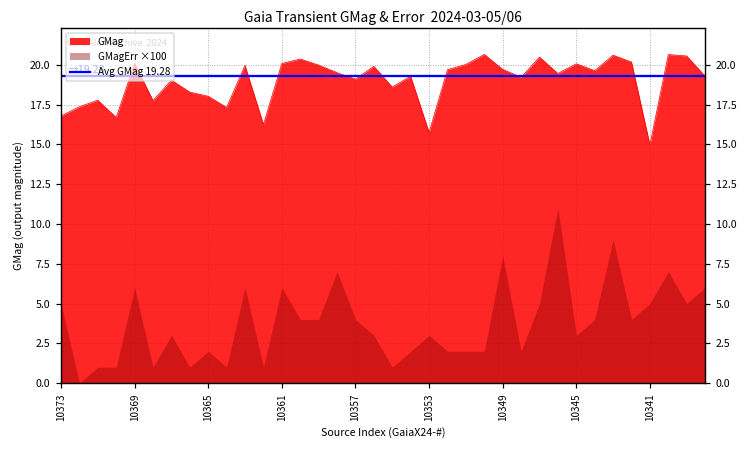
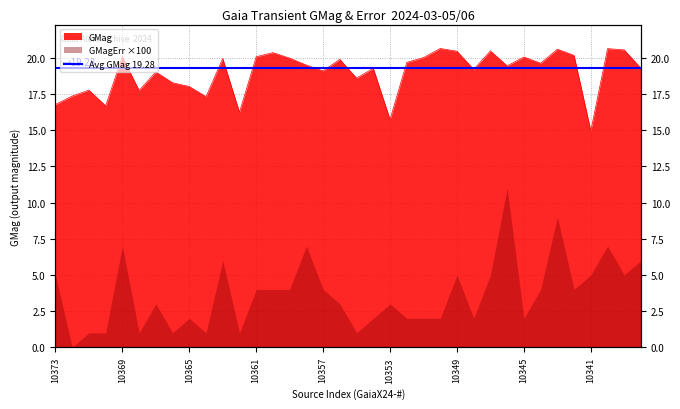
GMagErr ×100, 10369: 6.0 -> 7.0
GMagErr ×100, 10361: 6.0 -> 4.0
GMag, 10349: 19.7 -> 20.5
GMagErr ×100, 10349: 8.0 -> 5.0
GMagErr ×100, 10345: 3.0 -> 2.0
